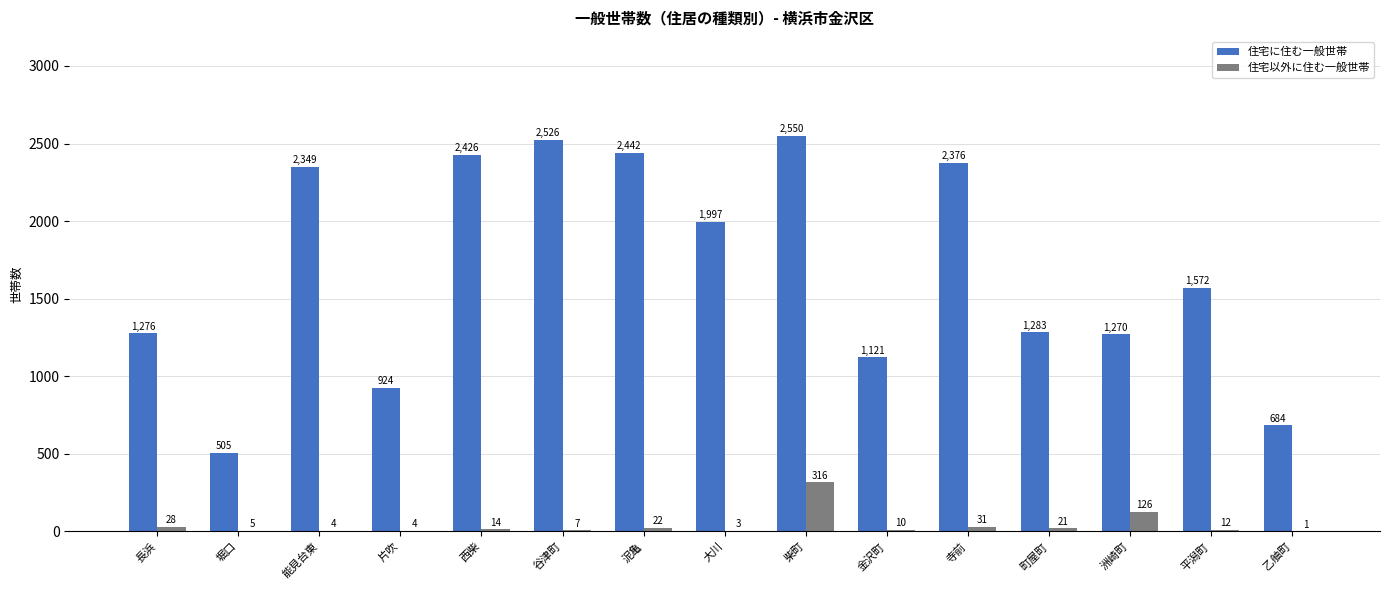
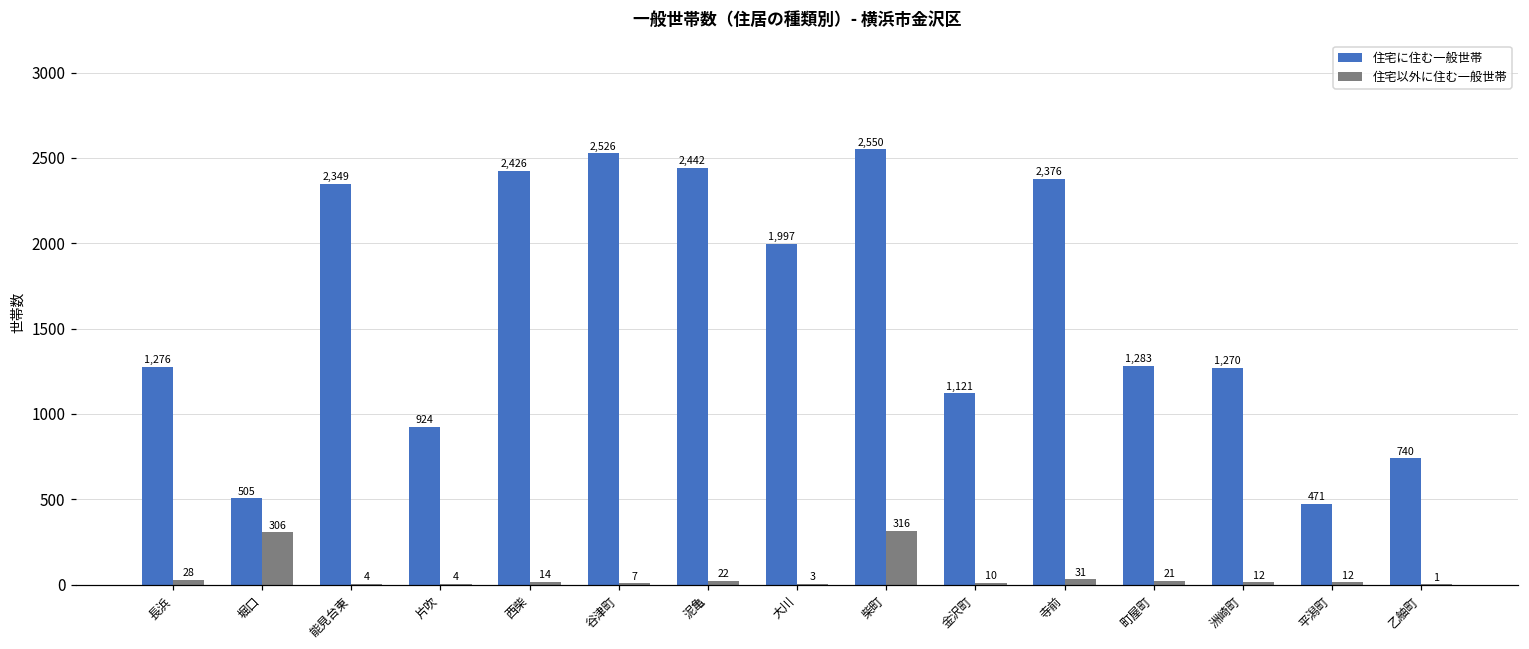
住宅以外に住む一般世帯, 堀口: 5 -> 306
住宅以外に住む一般世帯, 洲崎町: 126 -> 12
住宅に住む一般世帯, 平潟町: 1,572 -> 471
住宅に住む一般世帯, 乙舳町: 684 -> 740
